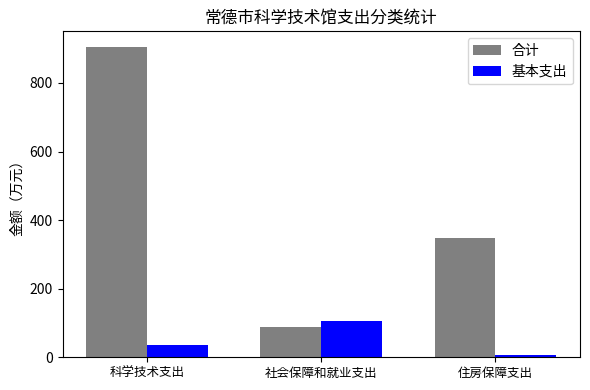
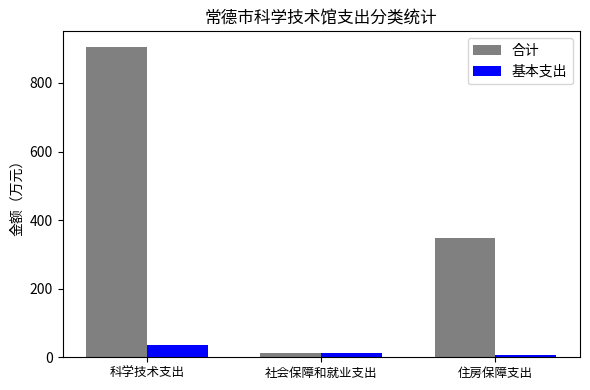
合计, 社会保障和就业支出: 90 -> 10
基本支出, 社会保障和就业支出: 100 -> 10
